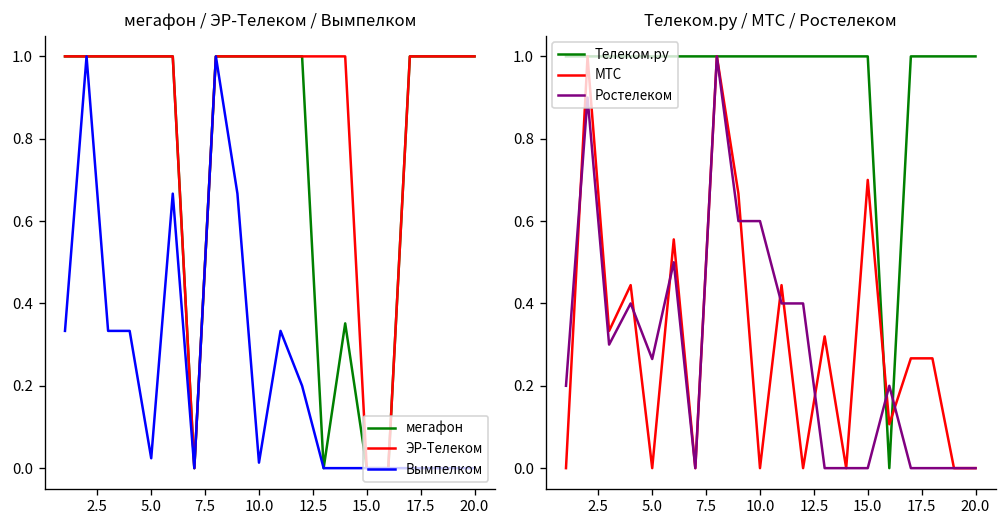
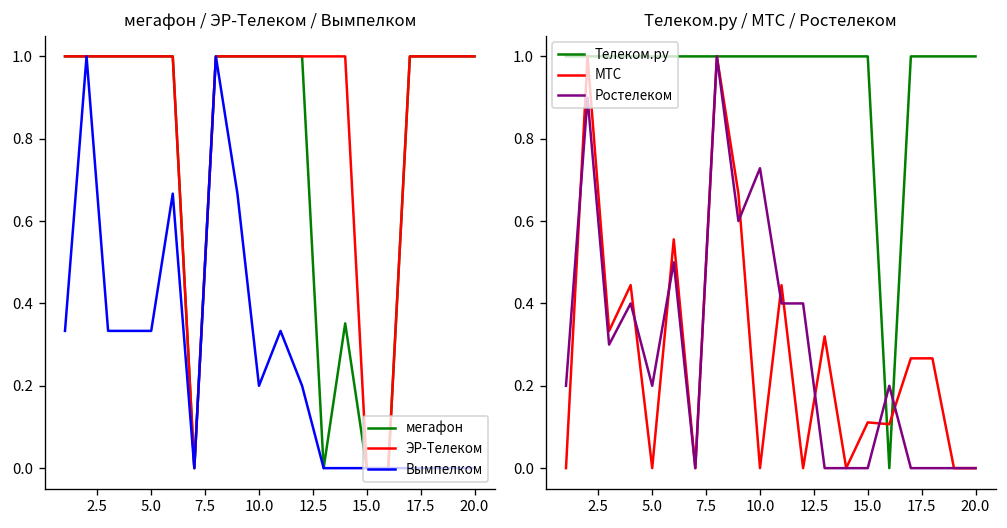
мегафон / ЭР-Телеком / Вымпелком, Вымпелком, 5.0: 0.02 -> 0.33
мегафон / ЭР-Телеком / Вымпелком, Вымпелком, 10.0: 0.01 -> 0.20
Телеком.ру / МТС / Ростелеком, Ростелеком, 5.0: 0.27 -> 0.20
Телеком.ру / МТС / Ростелеком, Ростелеком, 10.0: 0.60 -> 0.73
Телеком.ру / МТС / Ростелеком, МТС, 15.0: 0.70 -> 0.11
